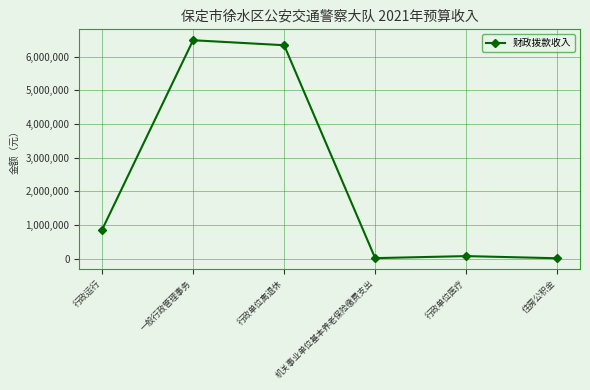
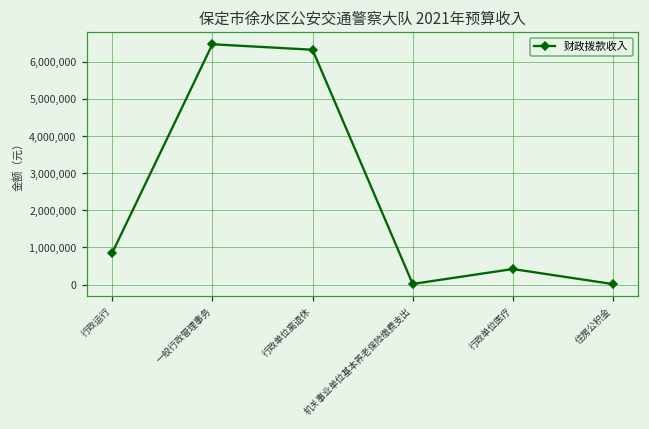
行政单位医疗: 100,000 -> 400,000
